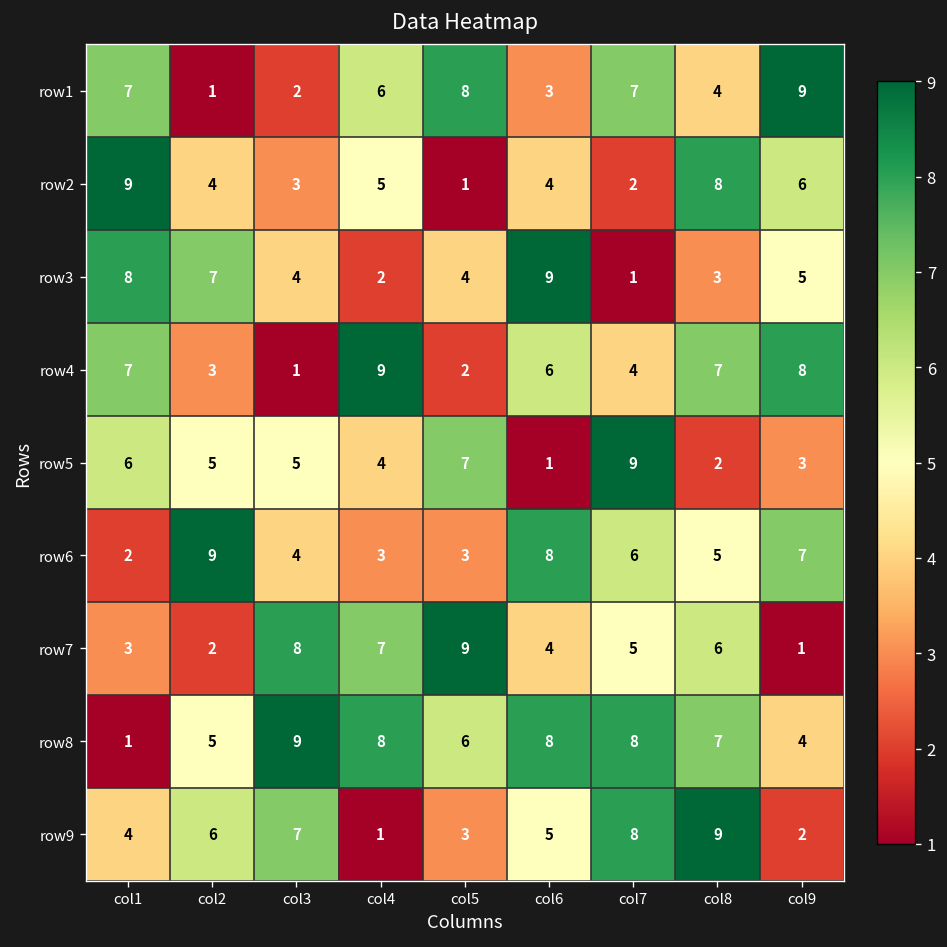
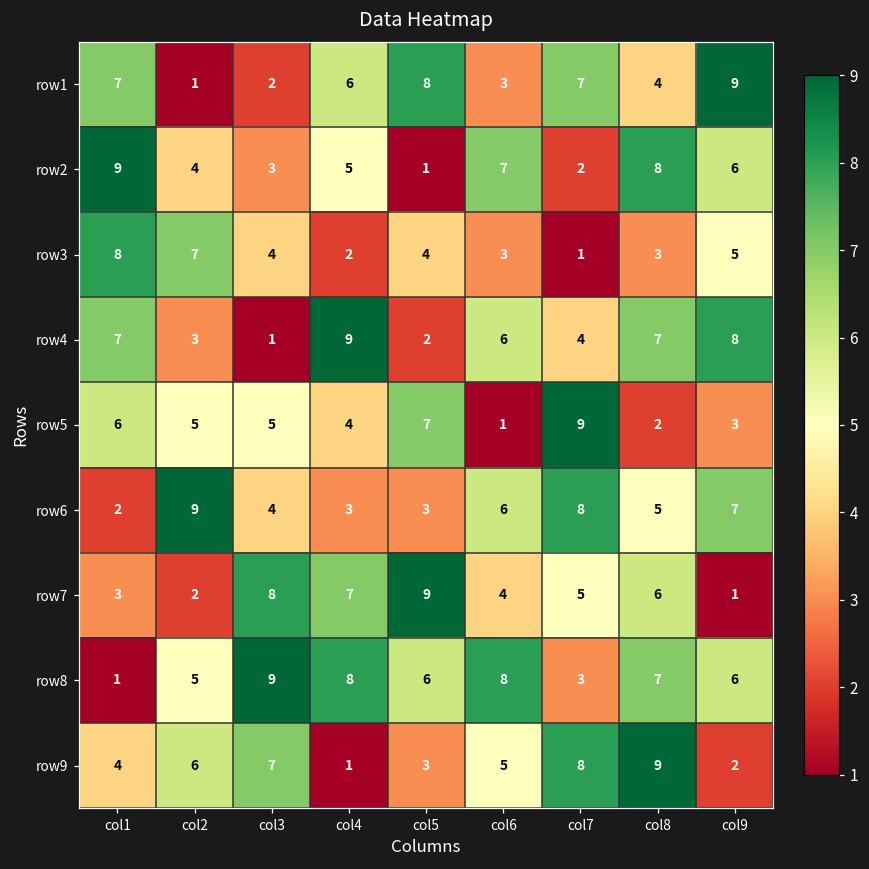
row2, col6: 4 -> 7
row3, col6: 9 -> 3
row6, col6: 8 -> 6
row6, col7: 6 -> 8
row8, col7: 8 -> 3
row8, col9: 4 -> 6
